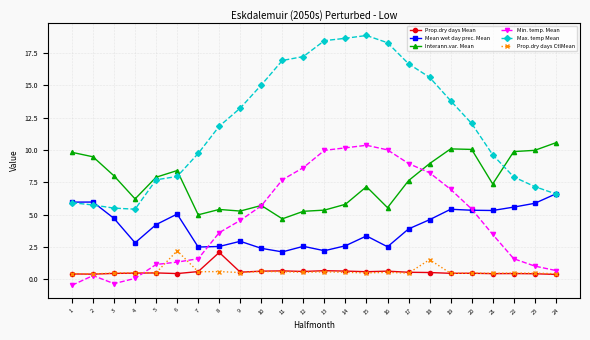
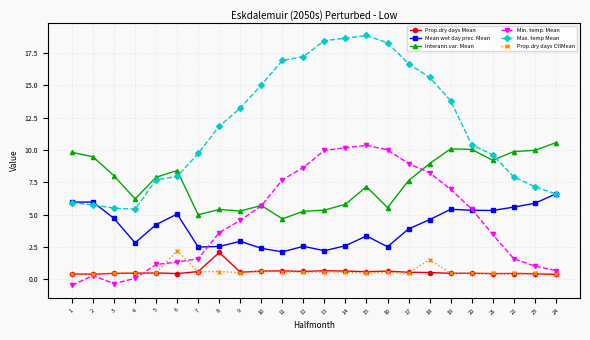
Max. temp Mean, 20: 12.1 -> 10.4
Interann.var. Mean, 21: 7.4 -> 9.2
